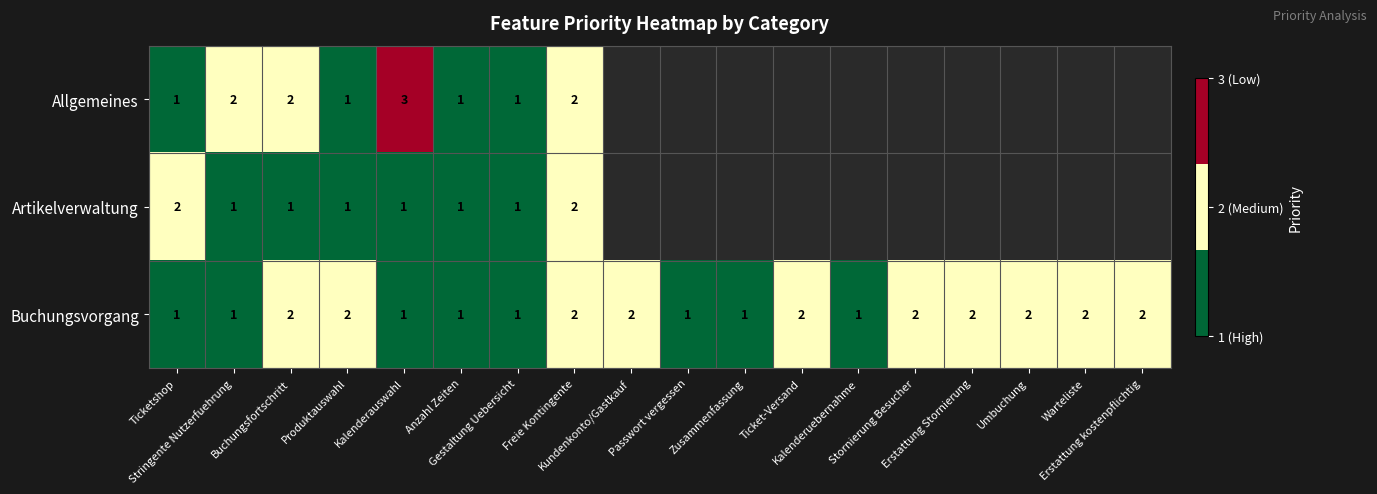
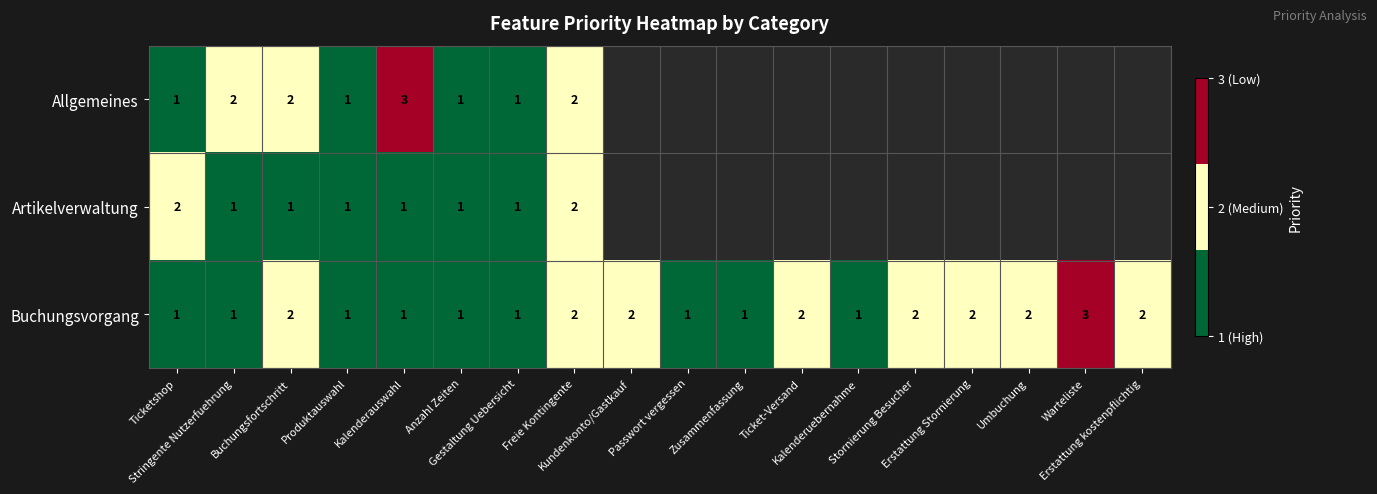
Buchungsvorgang, Produktauswahl: 2 -> 1
Buchungsvorgang, Warteliste: 2 -> 3
